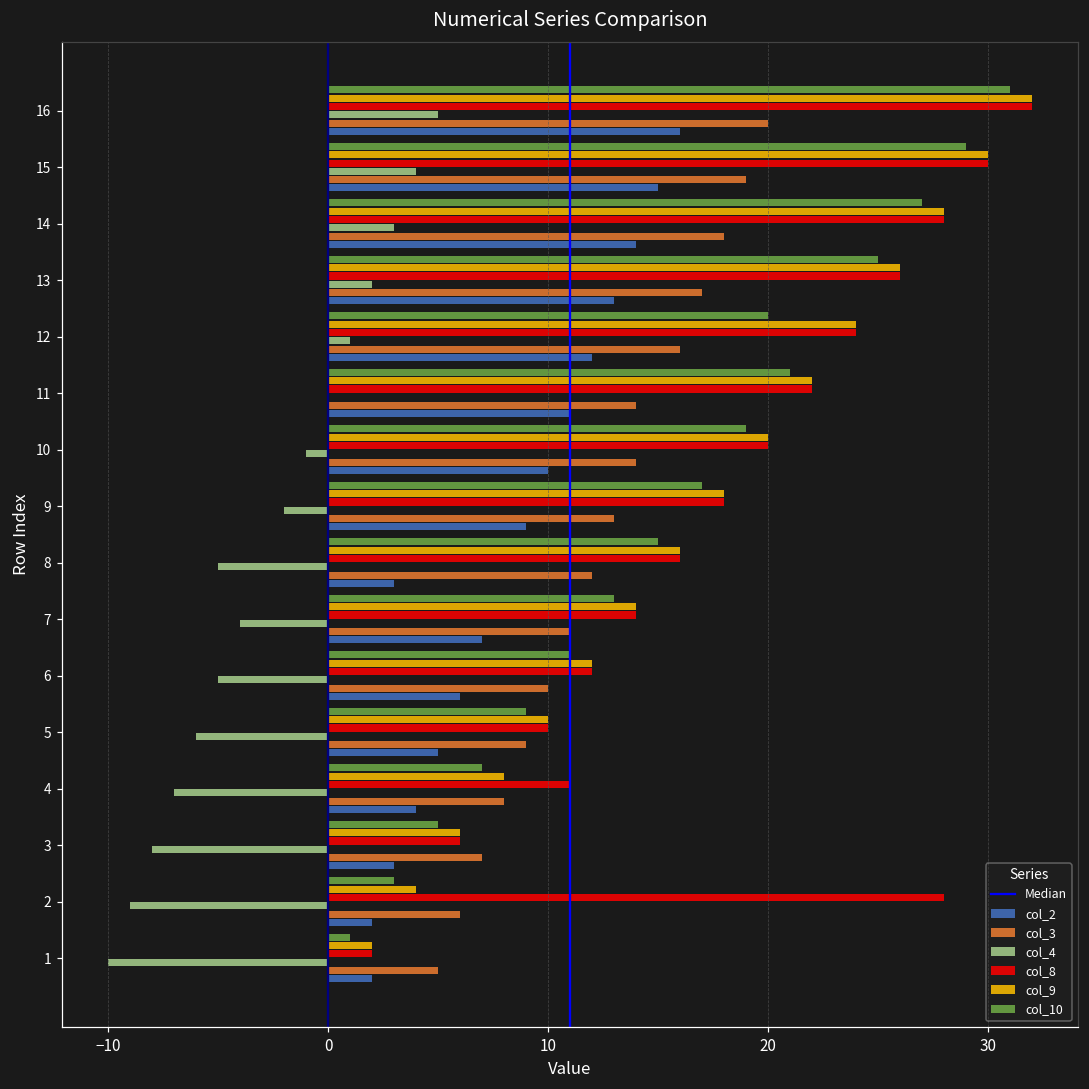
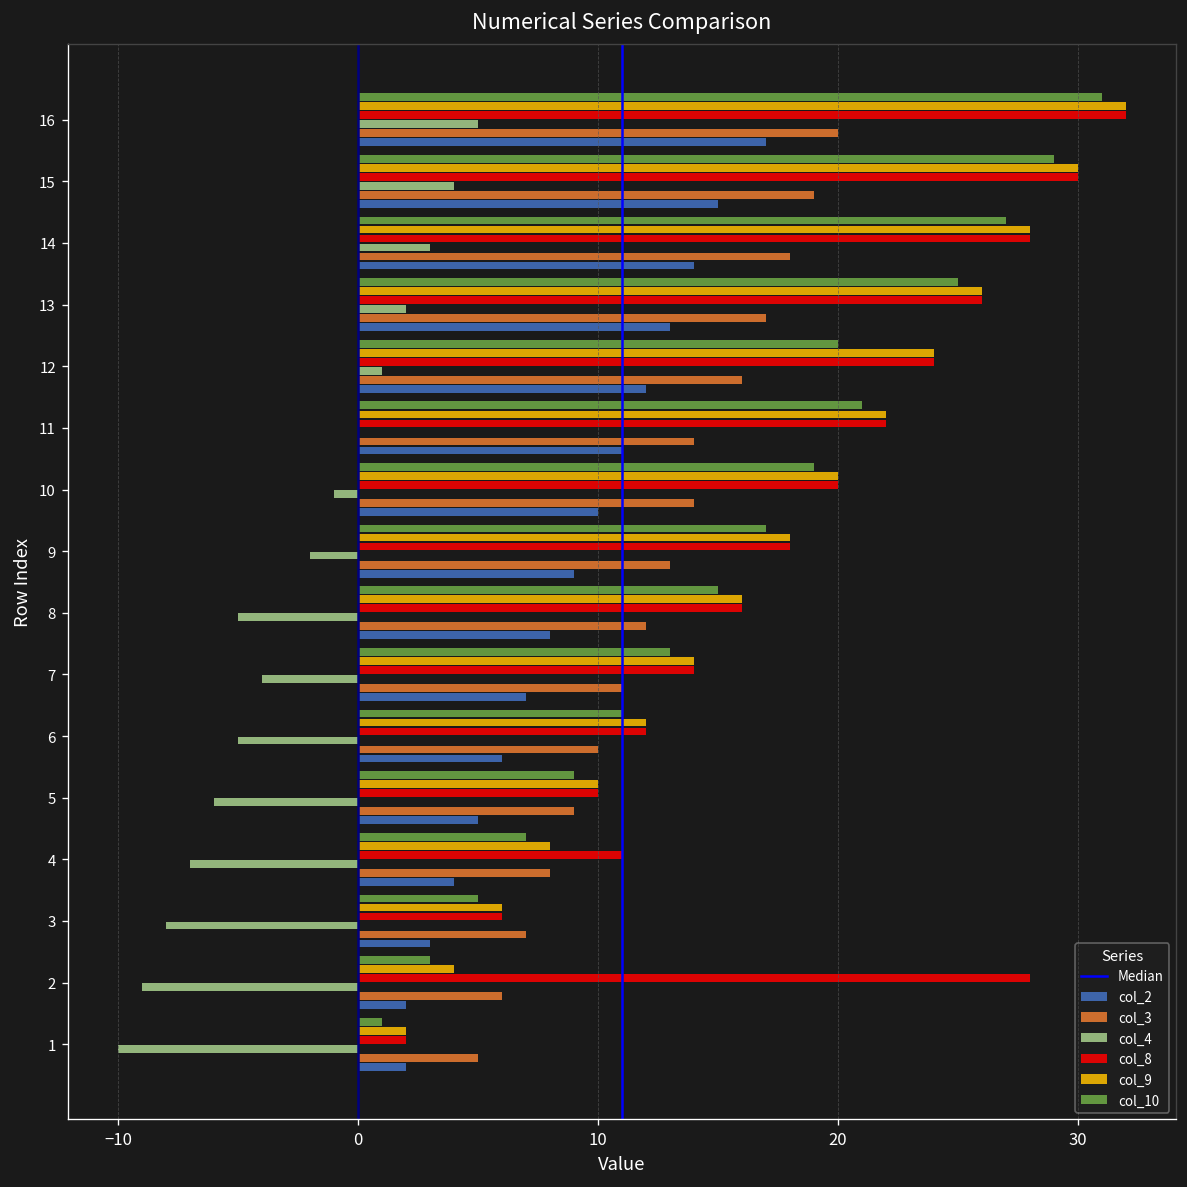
col_2, 16: 16 -> 17
col_2, 8: 3 -> 8
